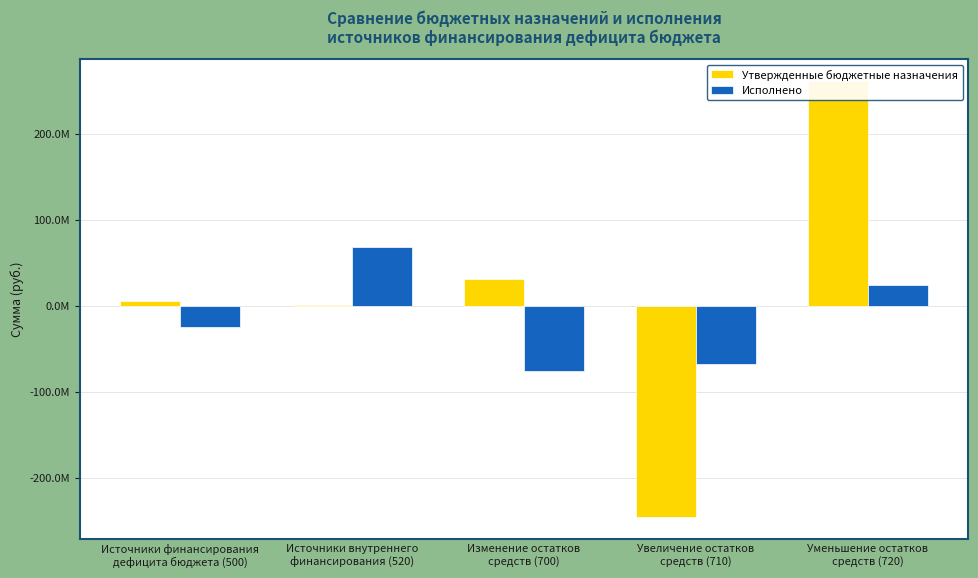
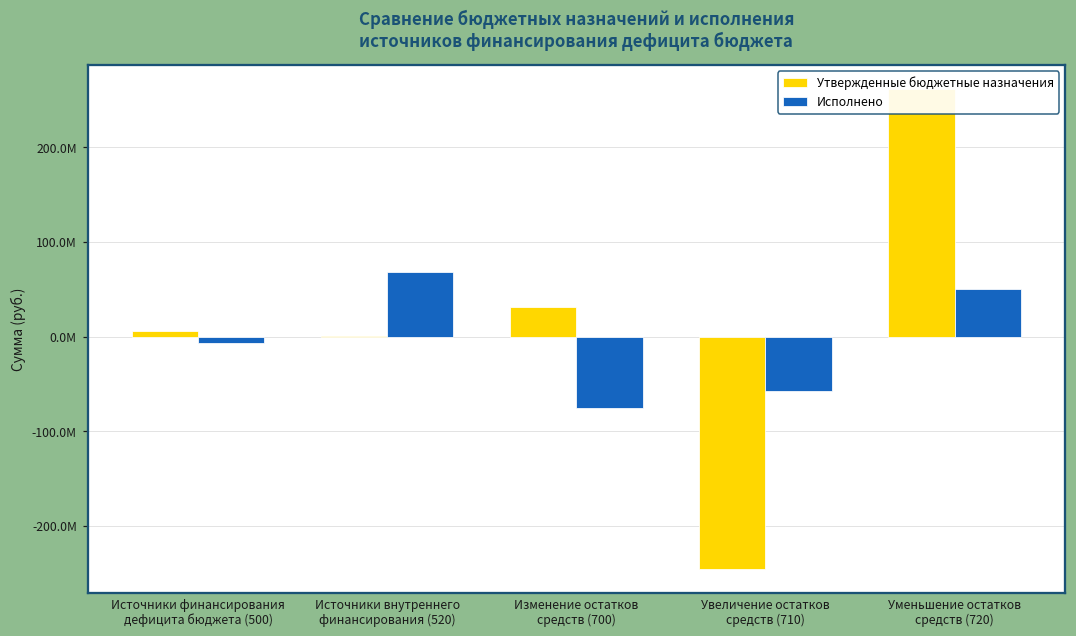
Исполнено, Источники финансирования дефицита бюджета (500): -20000000 -> -10000000
Исполнено, Увеличение остатков средств (710): -70000000 -> -60000000
Исполнено, Уменьшение остатков средств (720): 20000000 -> 50000000
